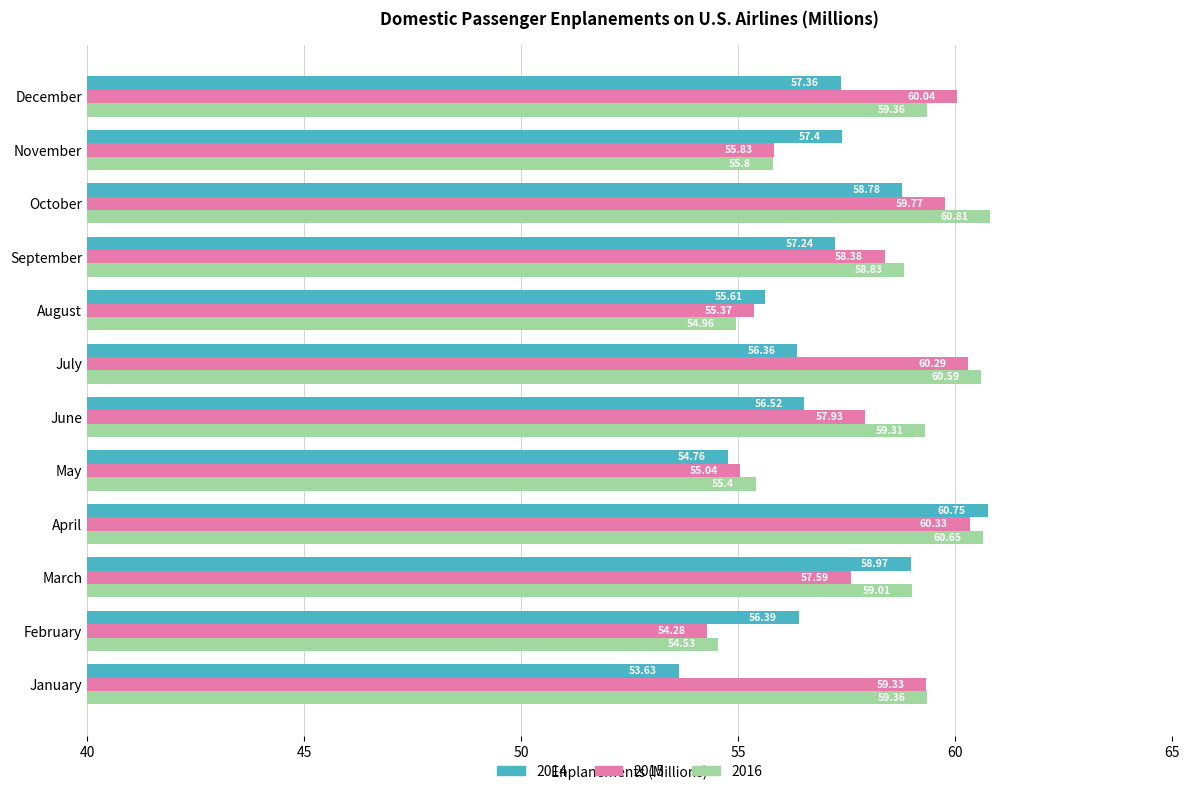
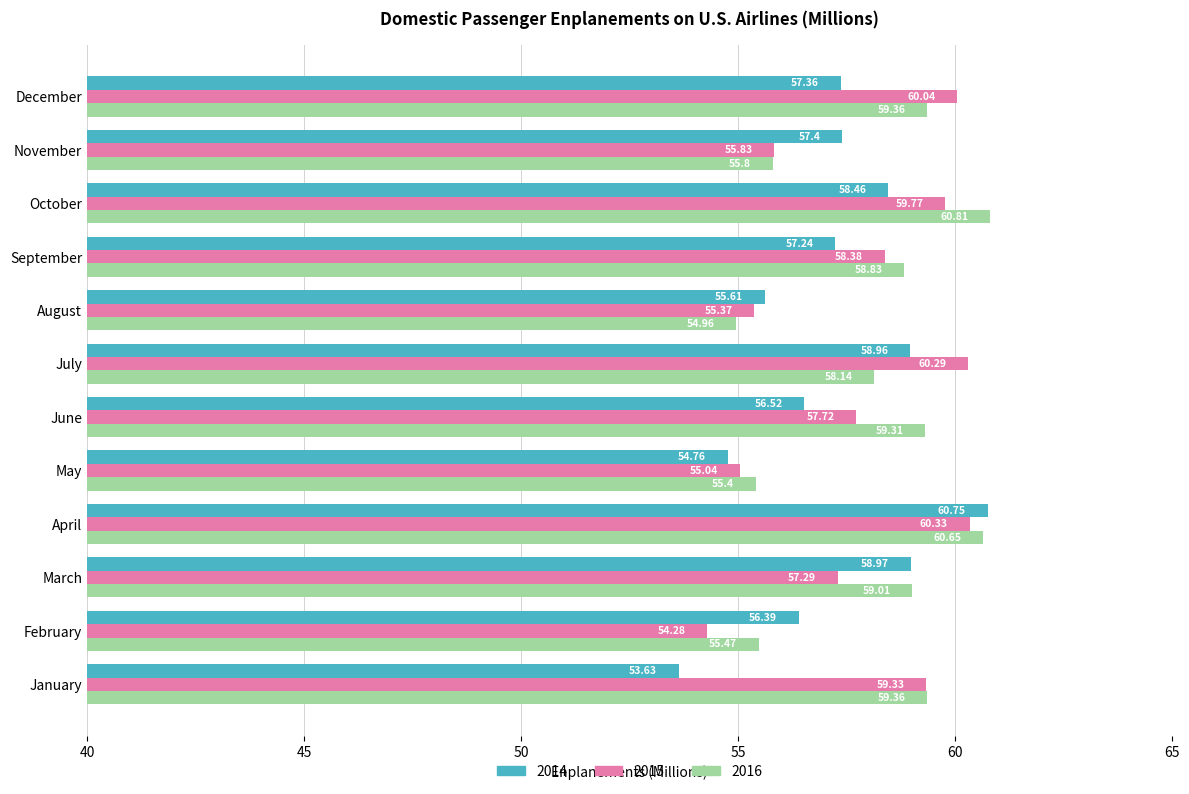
2014, October: 58.78 -> 58.46
2014, July: 56.36 -> 58.96
2016, July: 60.59 -> 58.14
2015, June: 57.93 -> 57.72
2015, March: 57.59 -> 57.29
2016, February: 54.53 -> 55.47
